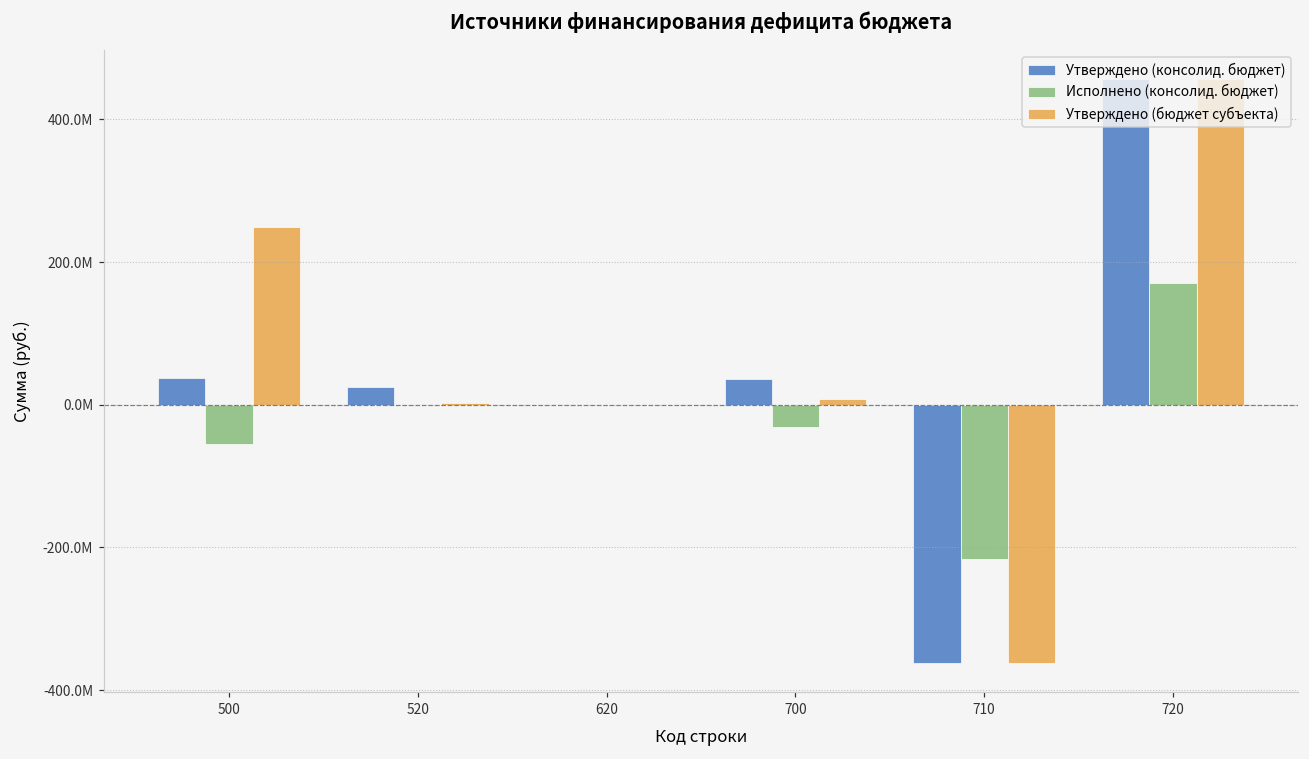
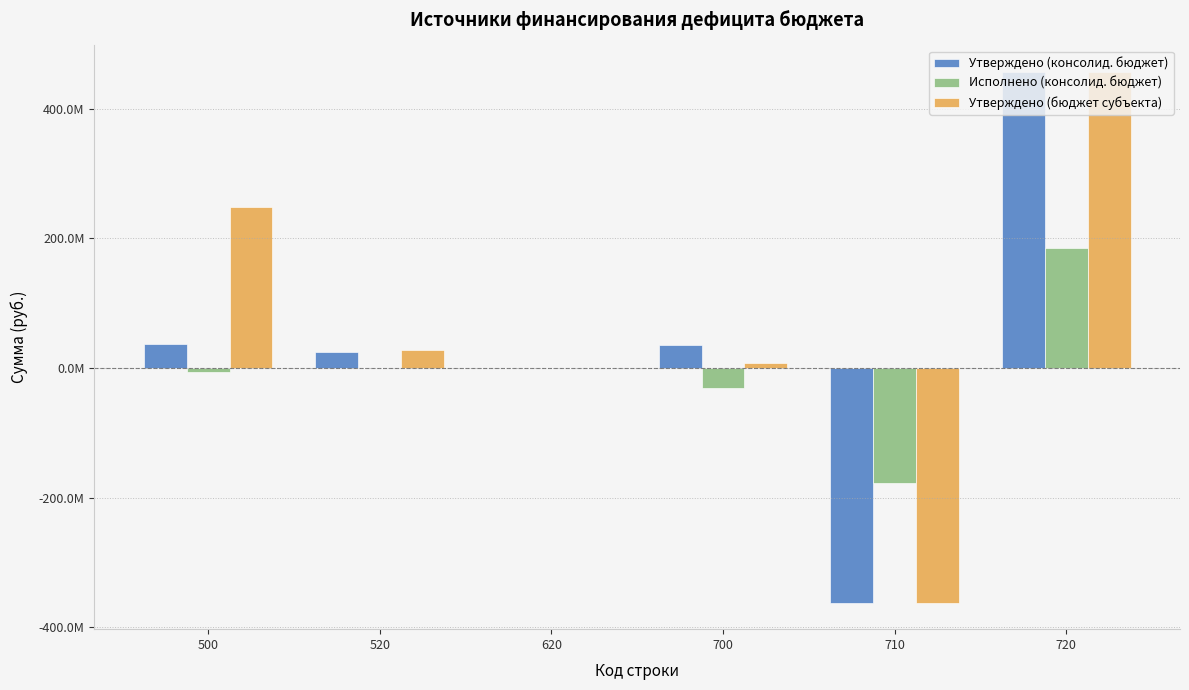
Исполнено (консолид. бюджет), 500: -50000000 -> -10000000
Утверждено (бюджет субъекта), 520: 0 -> 30000000
Исполнено (консолид. бюджет), 710: -220000000 -> -180000000
Исполнено (консолид. бюджет), 720: 170000000 -> 180000000
